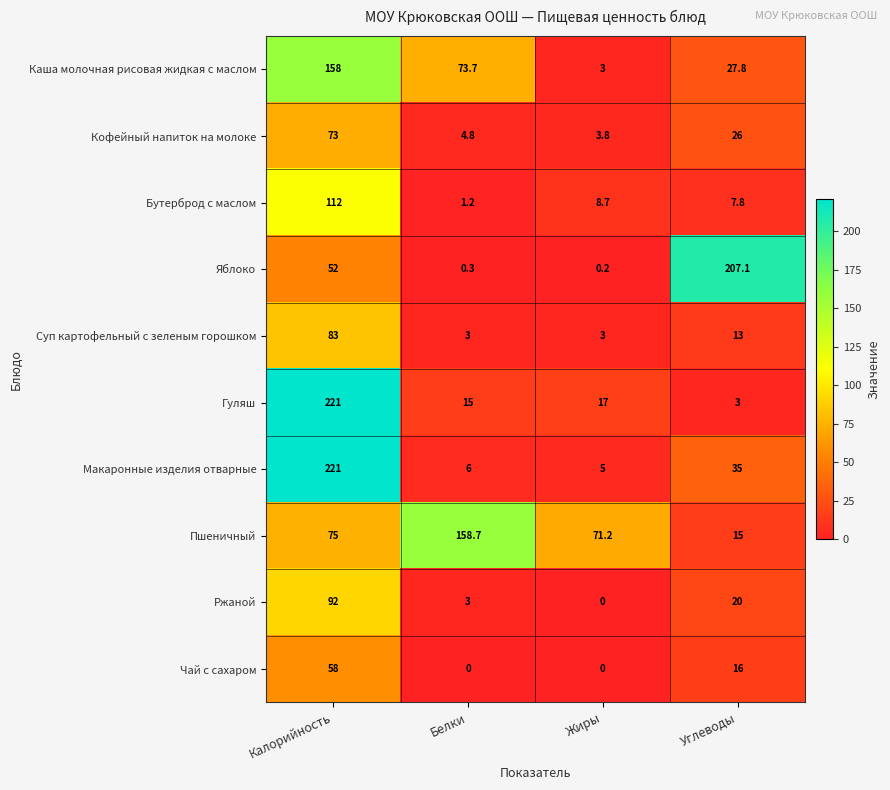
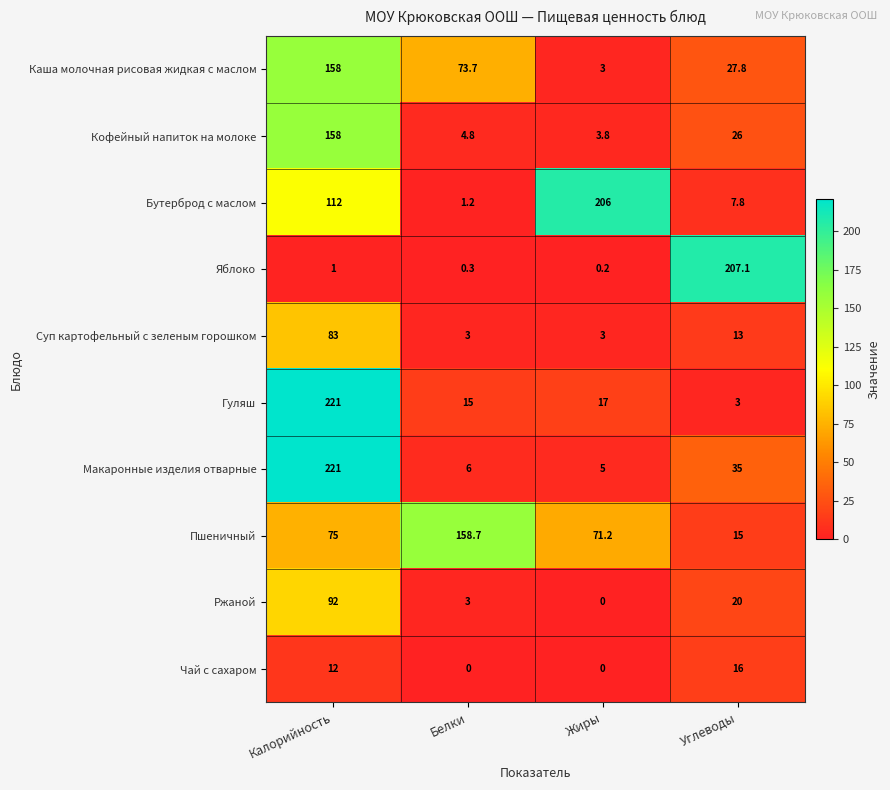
Кофейный напиток на молоке, Калорийность: 73 -> 158
Бутерброд с маслом, Жиры: 8.7 -> 206
Яблоко, Калорийность: 52 -> 1
Чай с сахаром, Калорийность: 58 -> 12
